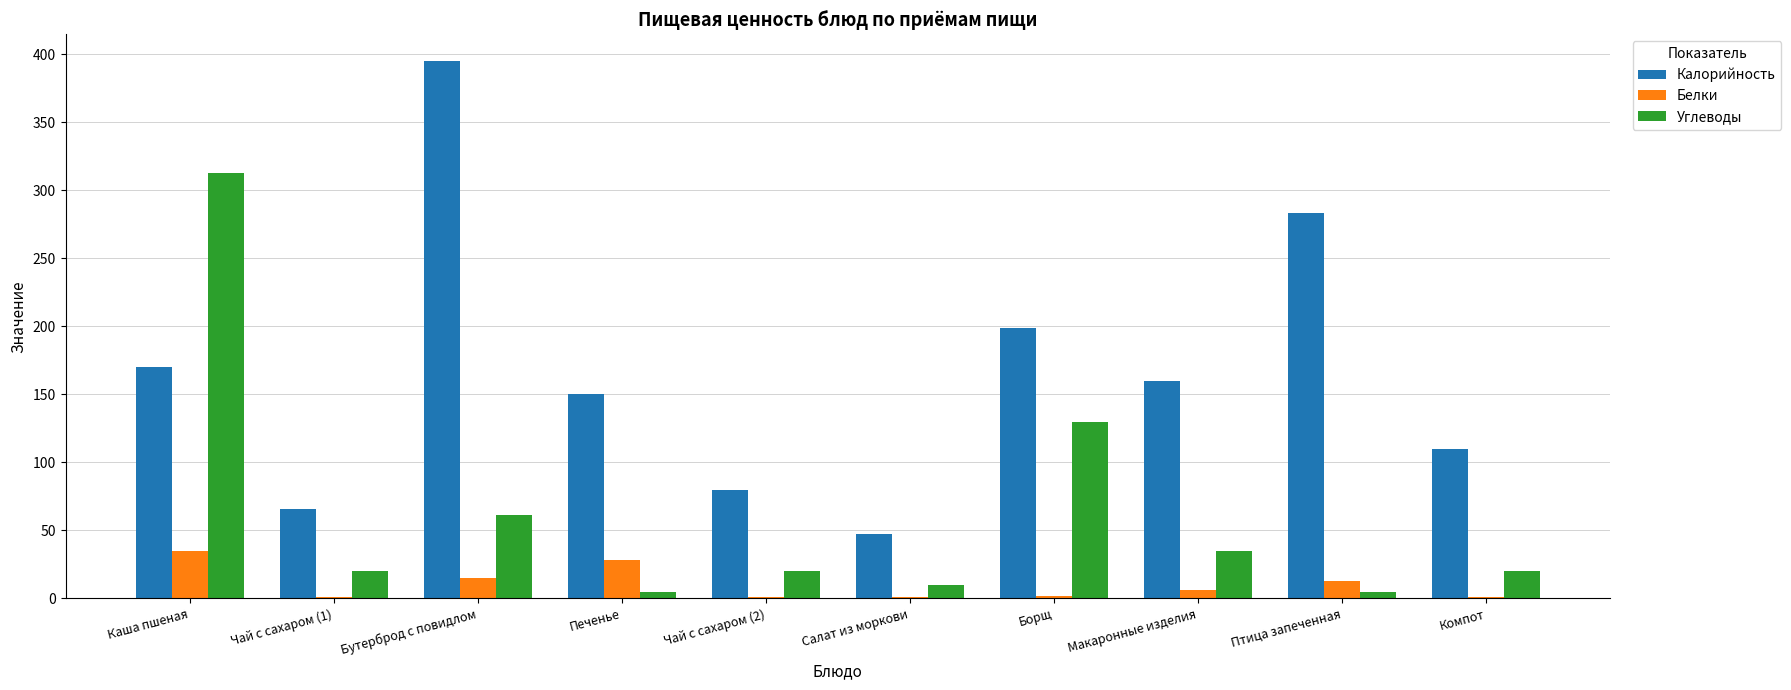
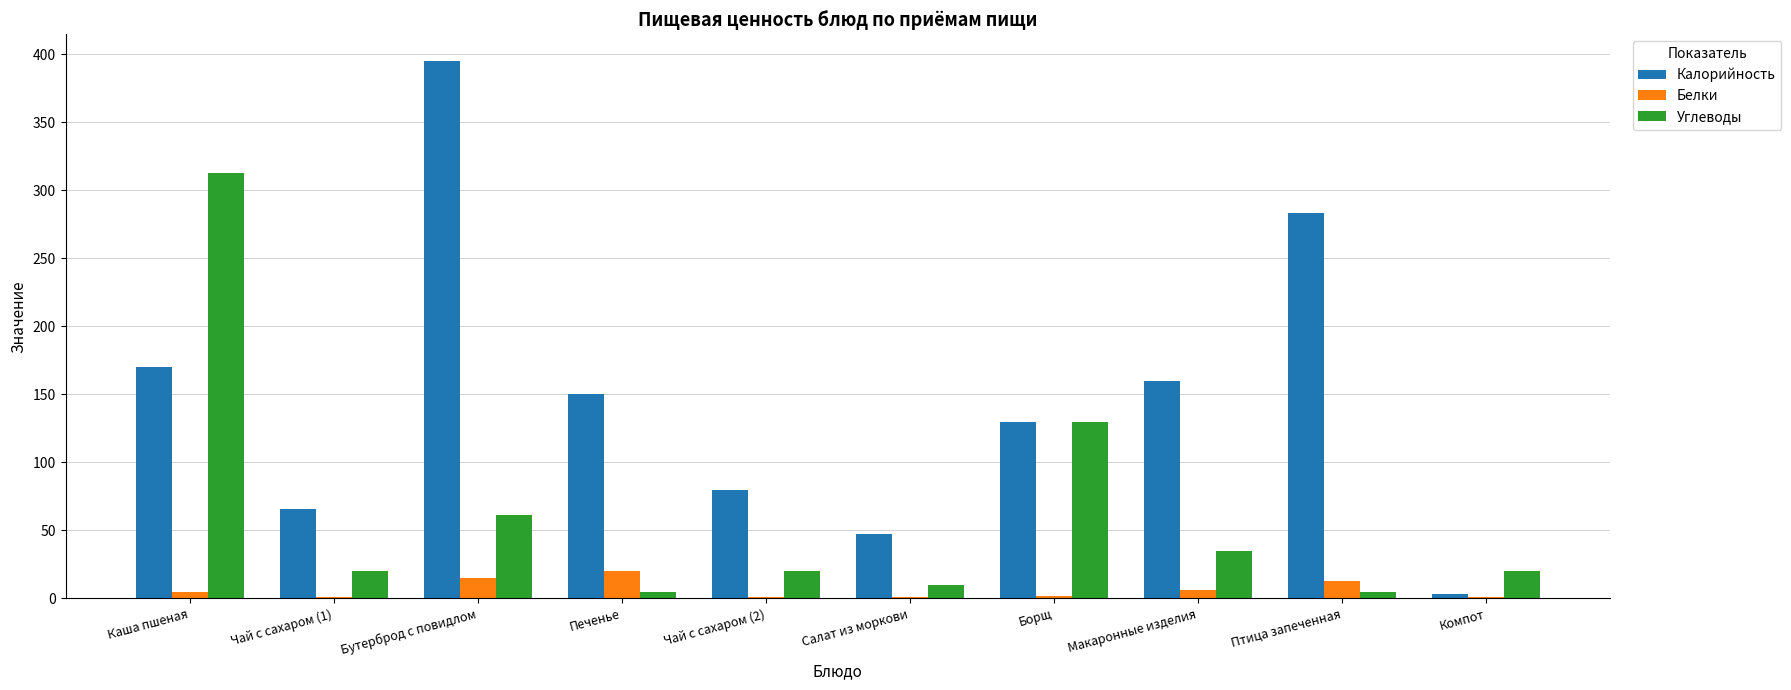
Белки, Каша пшеная: 35 -> 5
Белки, Печенье: 28 -> 20
Калорийность, Борщ: 199 -> 130
Калорийность, Компот: 110 -> 3
